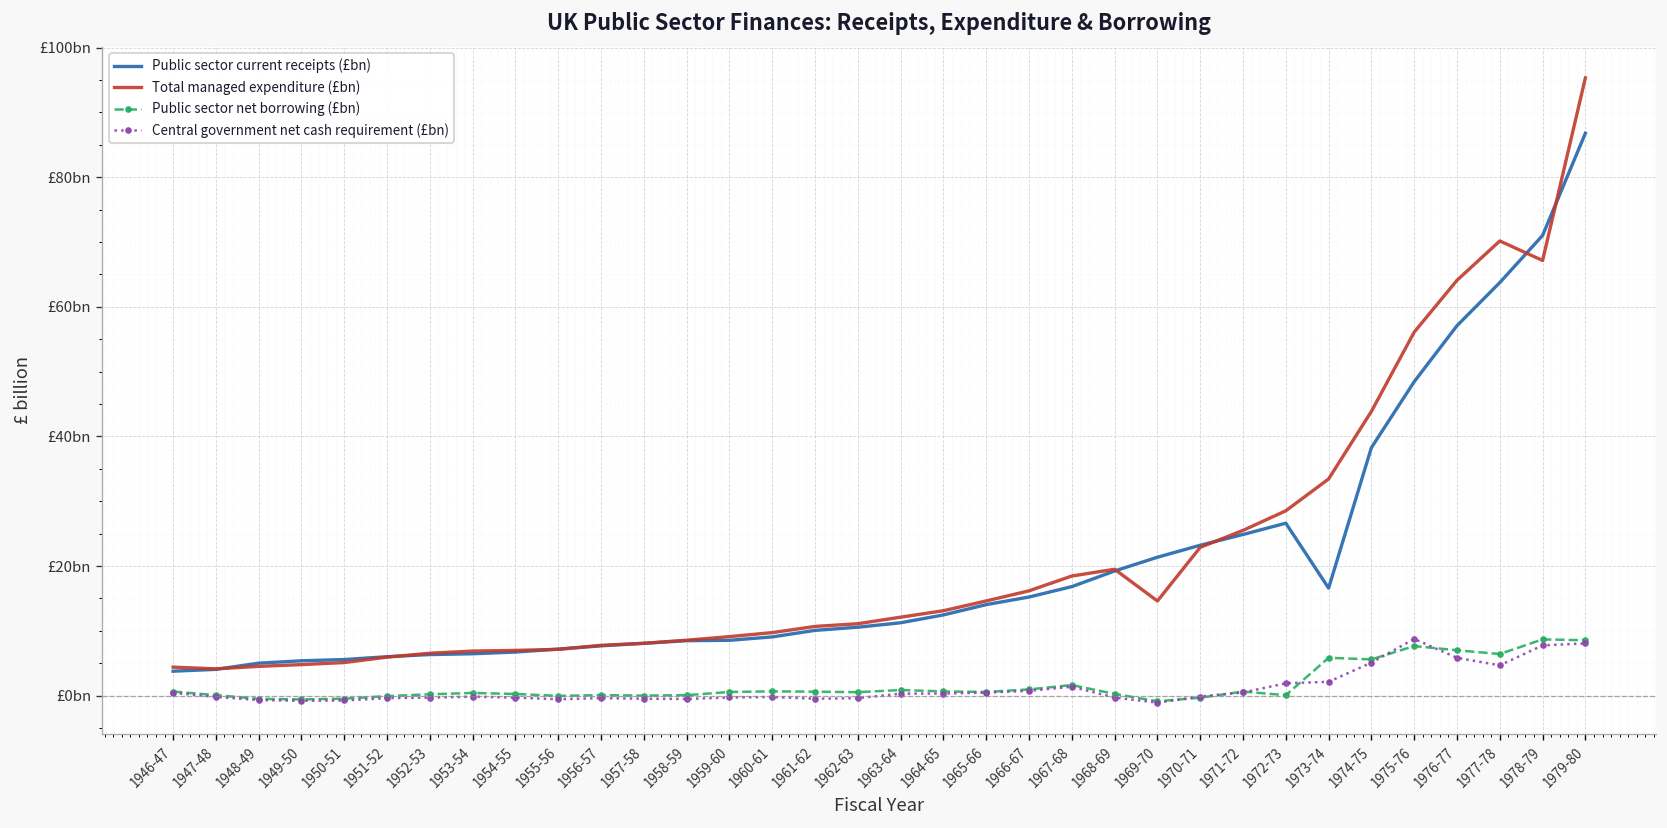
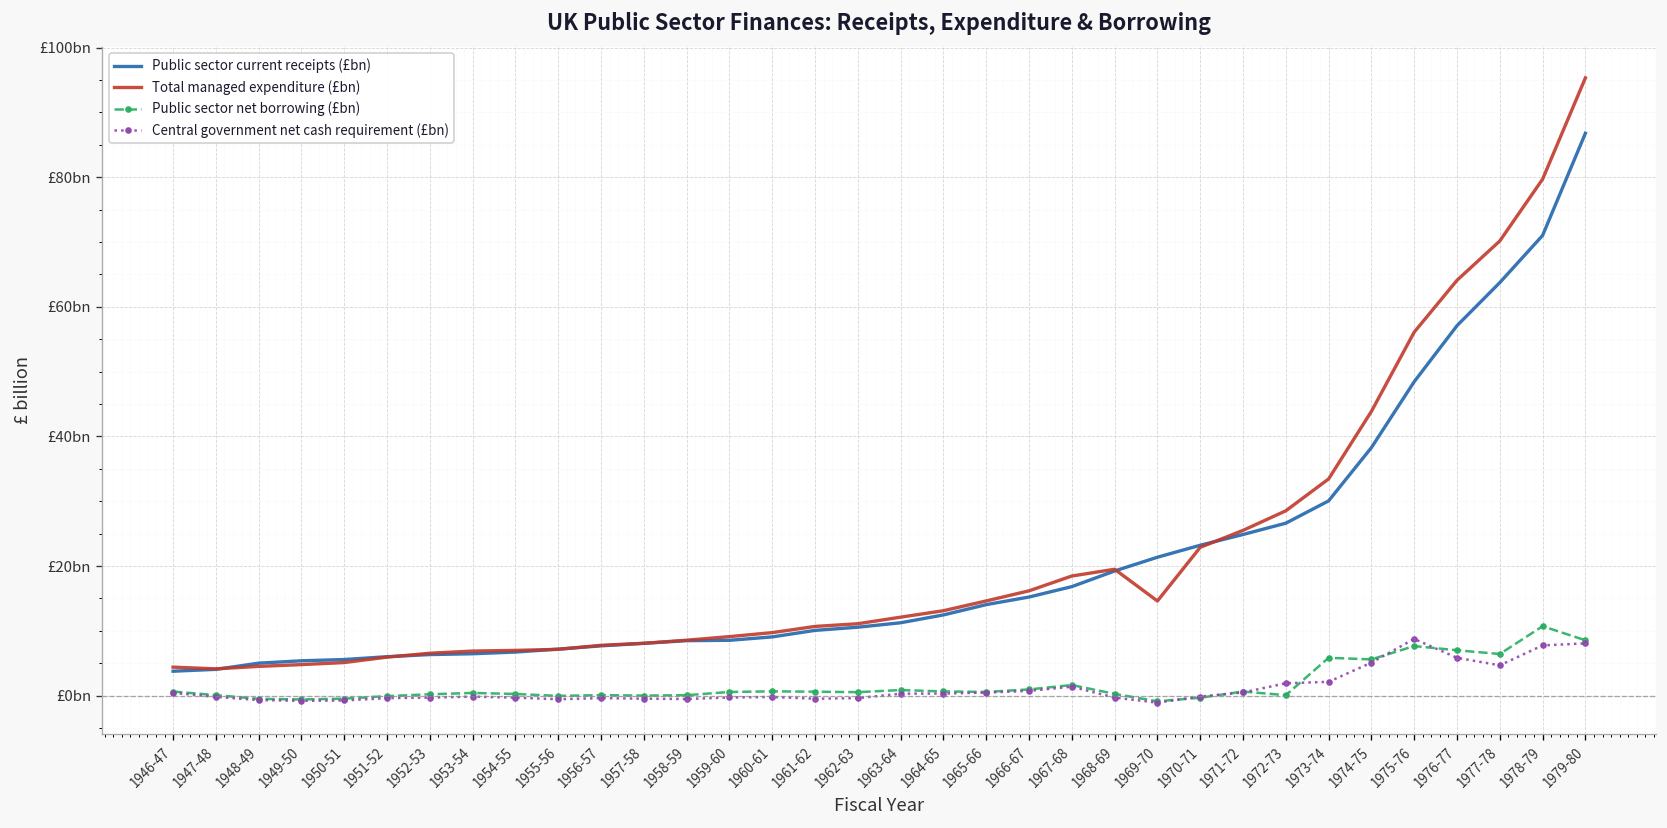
Public sector current receipts (£bn), 1973-74: £17000000000 -> £30000000000
Total managed expenditure (£bn), 1978-79: £67000000000 -> £80000000000
Public sector net borrowing (£bn), 1978-79: £9000000000 -> £11000000000
